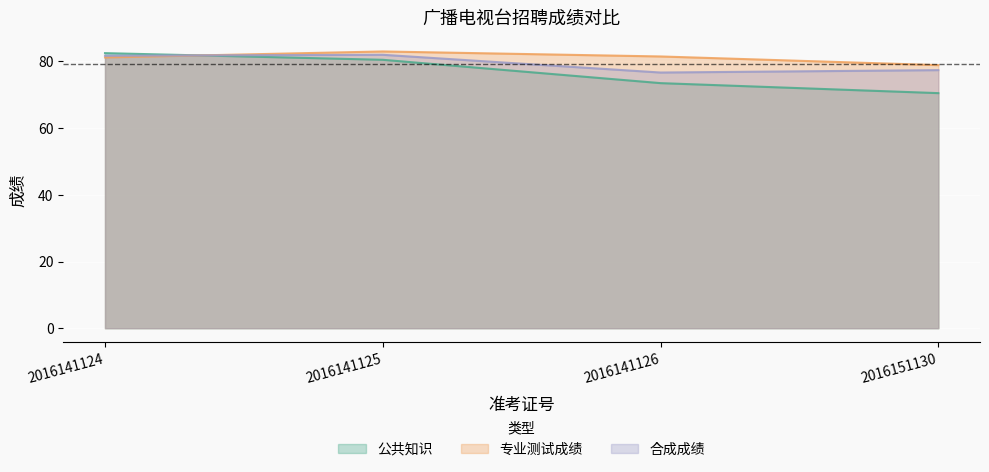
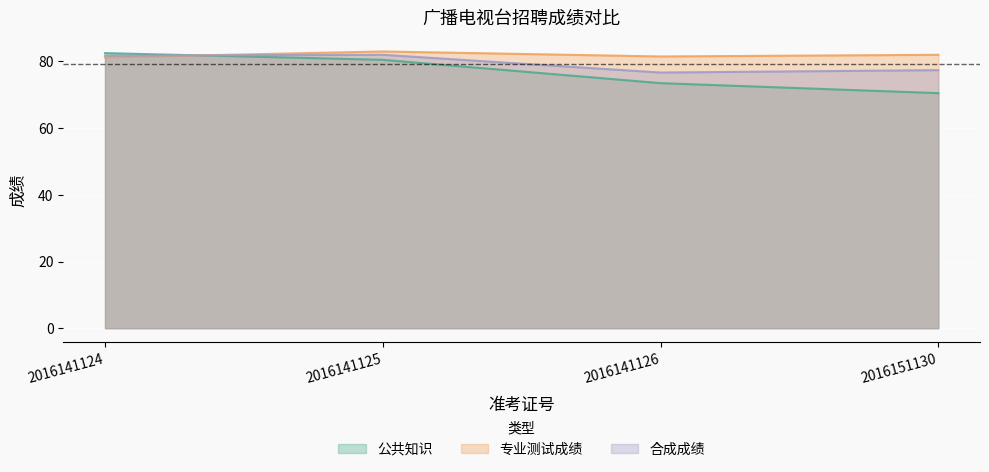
专业测试成绩, 2016151130: 79 -> 82
